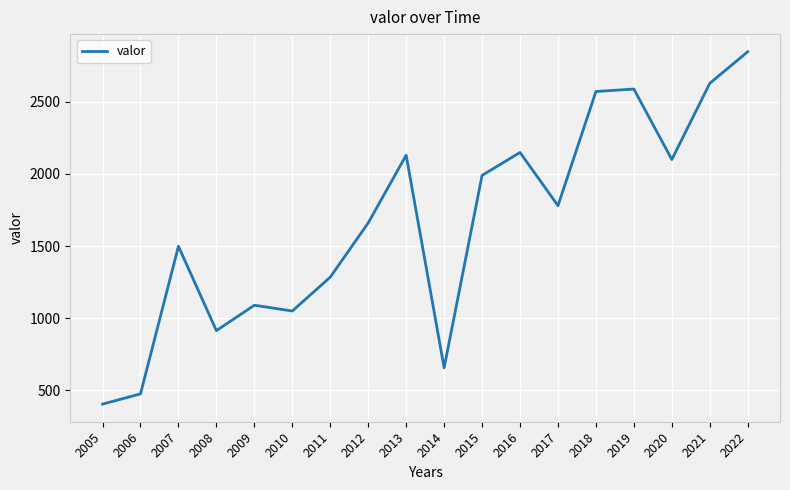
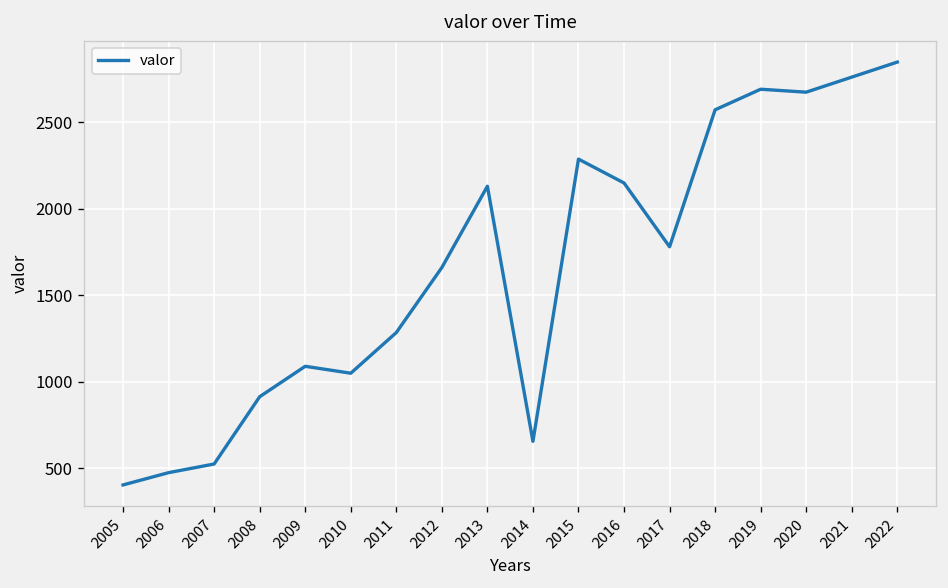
2007: 1500 -> 520
2015: 1990 -> 2290
2019: 2590 -> 2690
2020: 2100 -> 2670
2021: 2630 -> 2760
